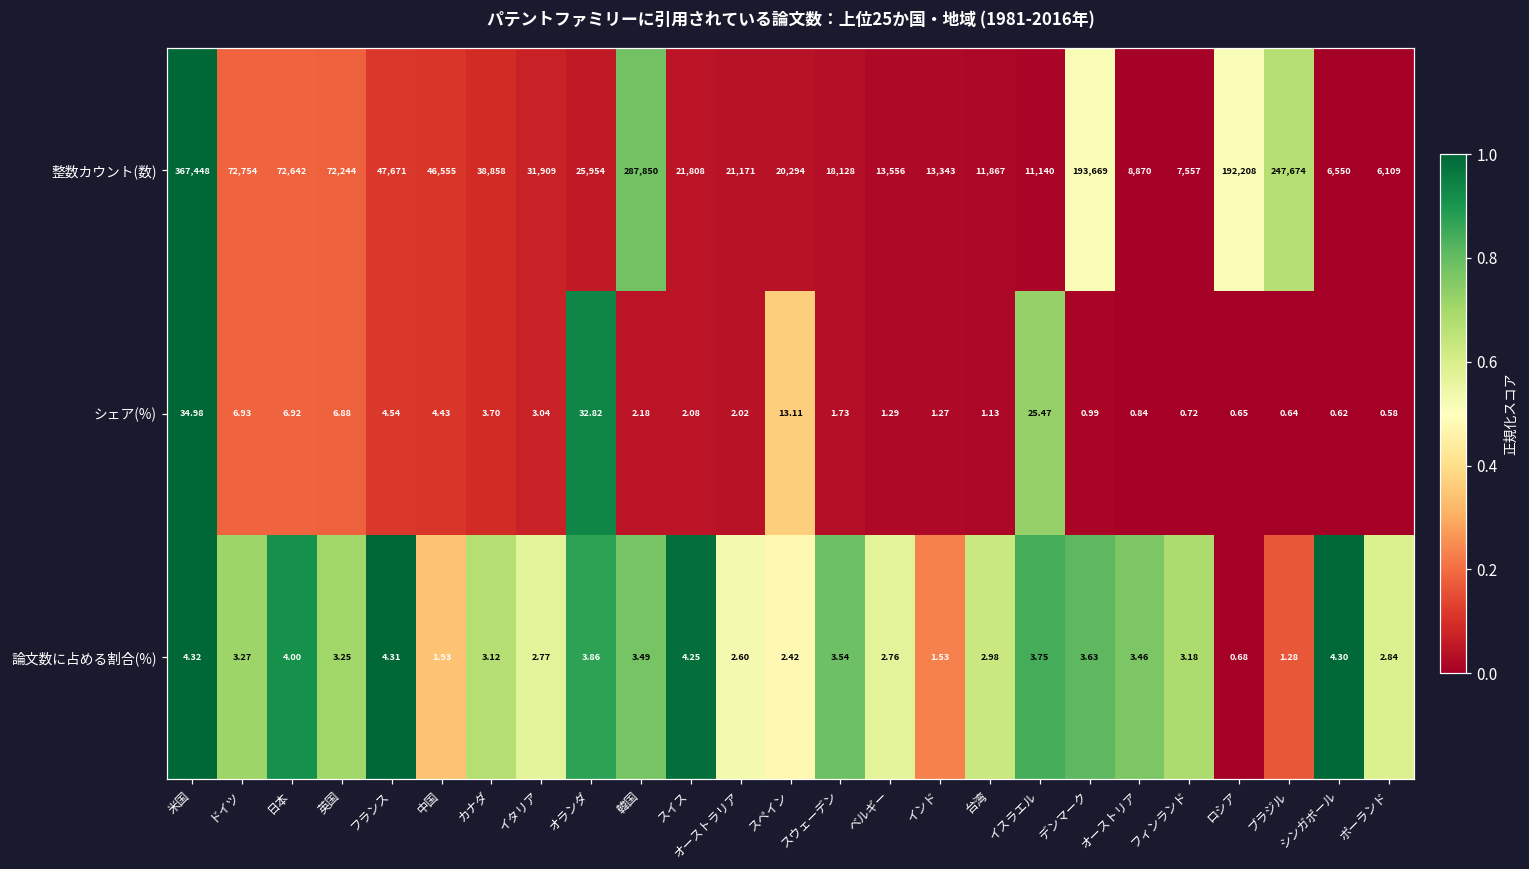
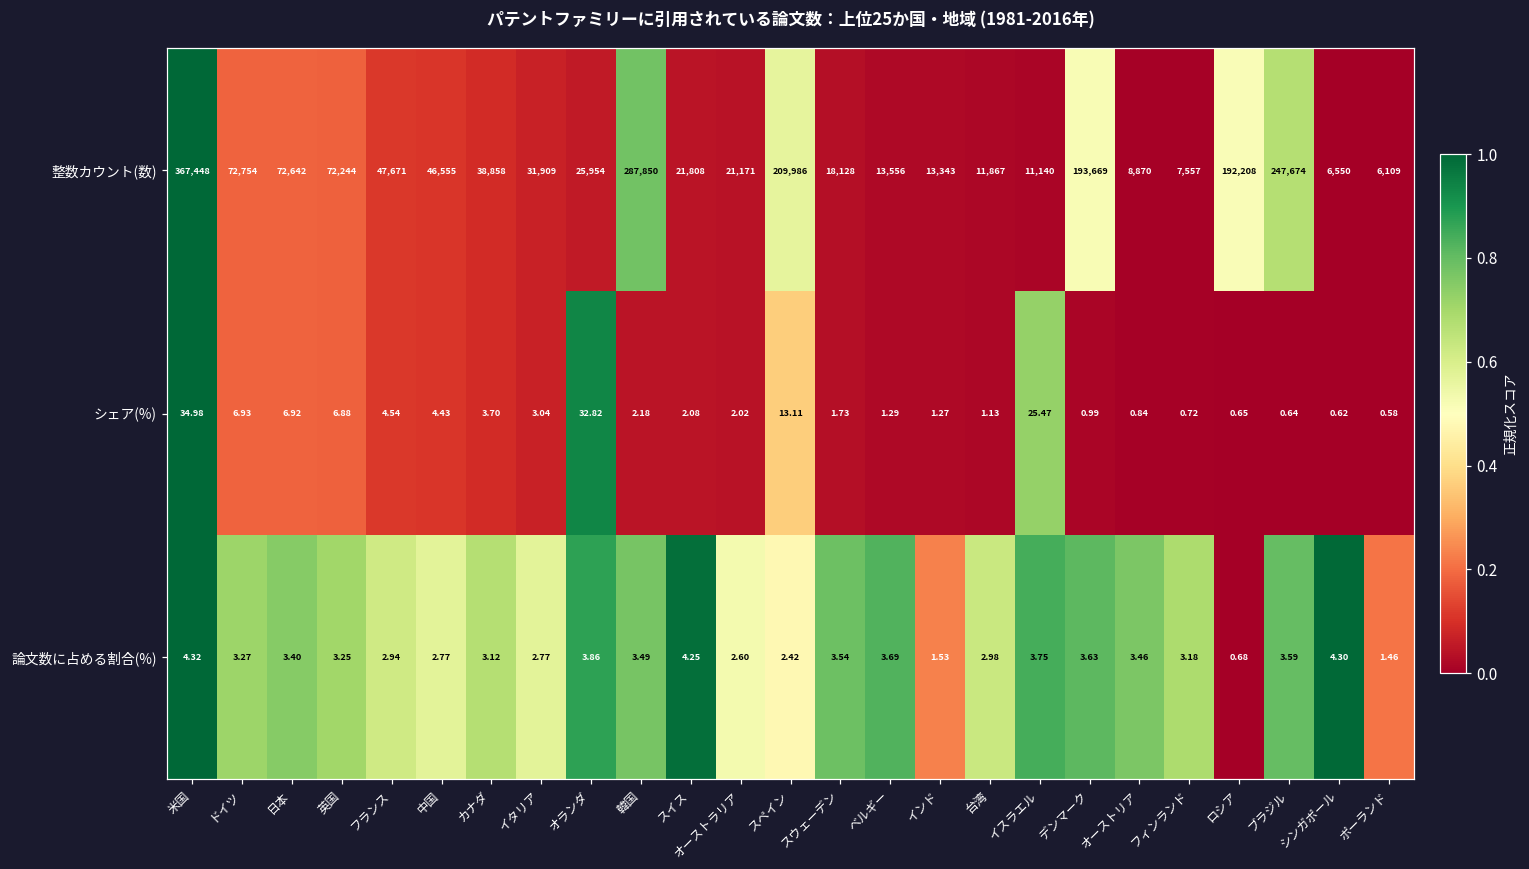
整数カウント(数), スペイン: 20,294 -> 209,986
論文数に占める割合(%), 日本: 4.00 -> 3.40
論文数に占める割合(%), フランス: 4.31 -> 2.94
論文数に占める割合(%), 中国: 1.93 -> 2.77
論文数に占める割合(%), ベルギー: 2.76 -> 3.69
論文数に占める割合(%), ブラジル: 1.28 -> 3.59
論文数に占める割合(%), ポーランド: 2.84 -> 1.46
